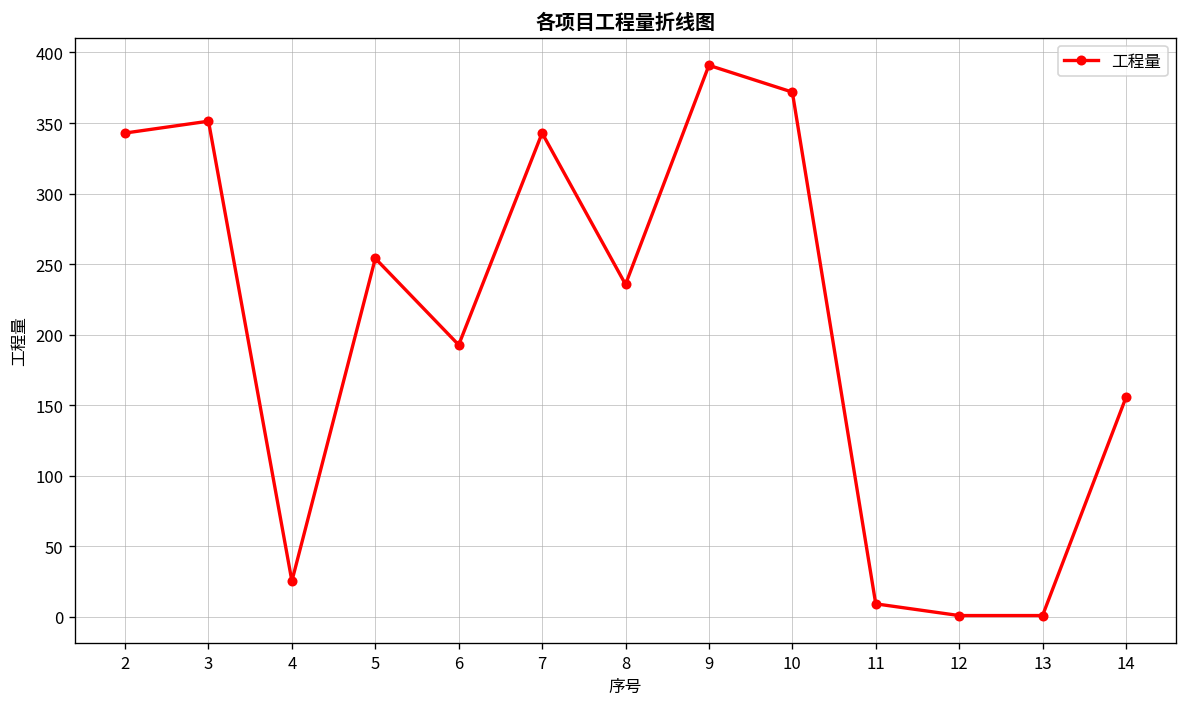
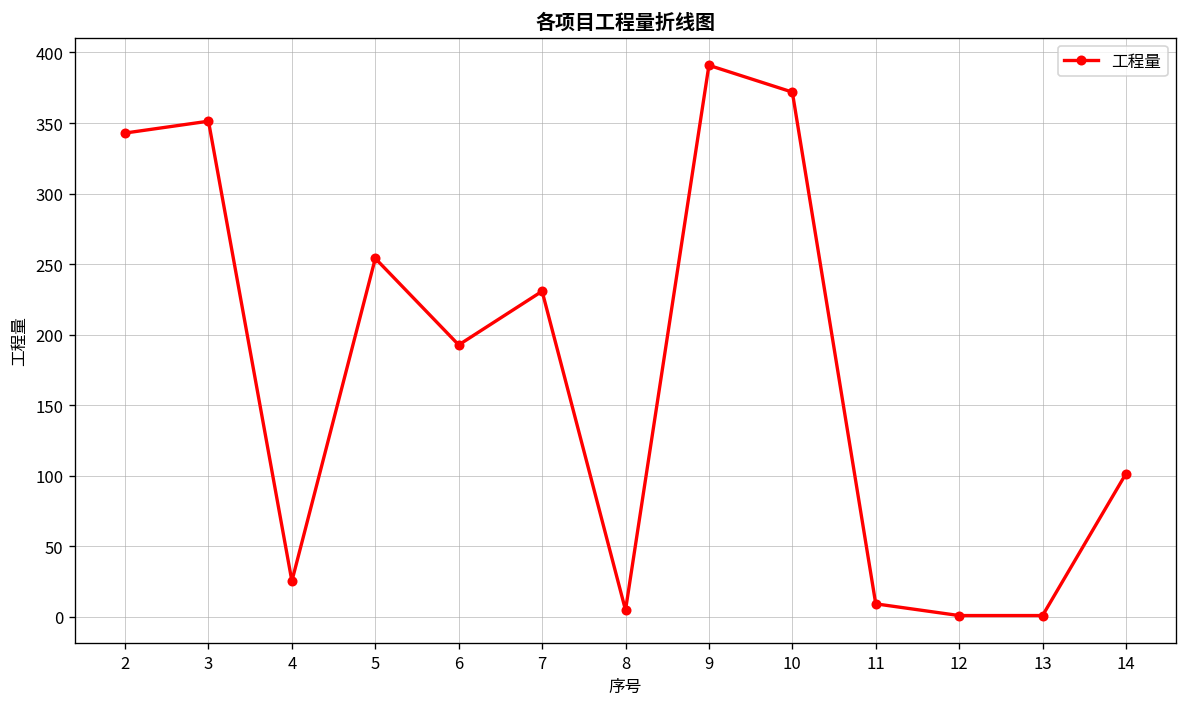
7: 343 -> 231
8: 236 -> 5
14: 156 -> 102
